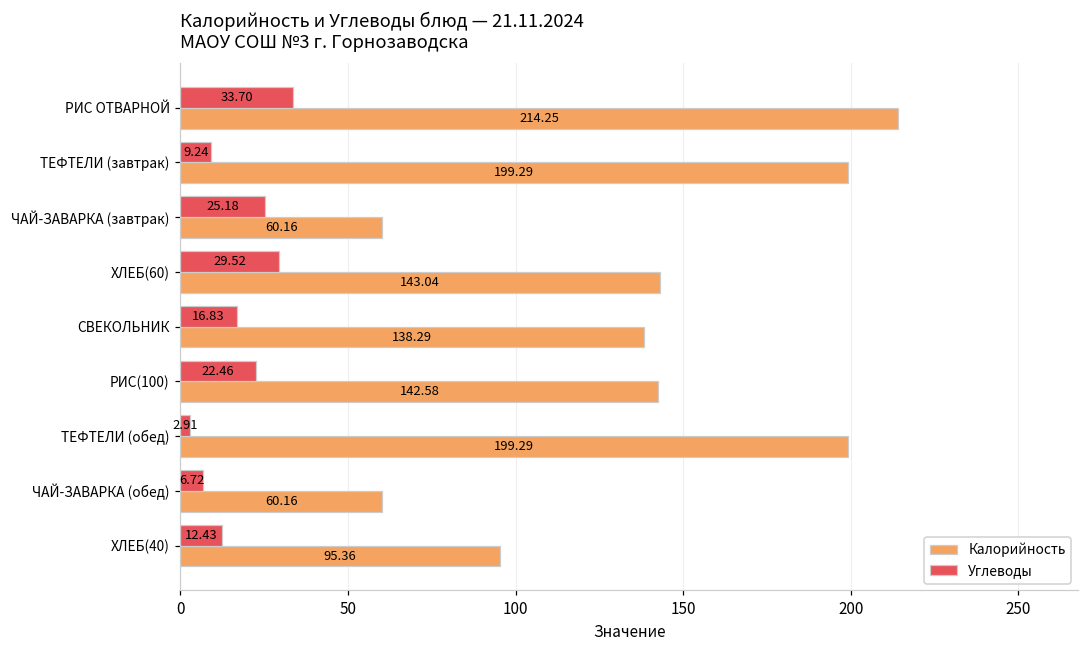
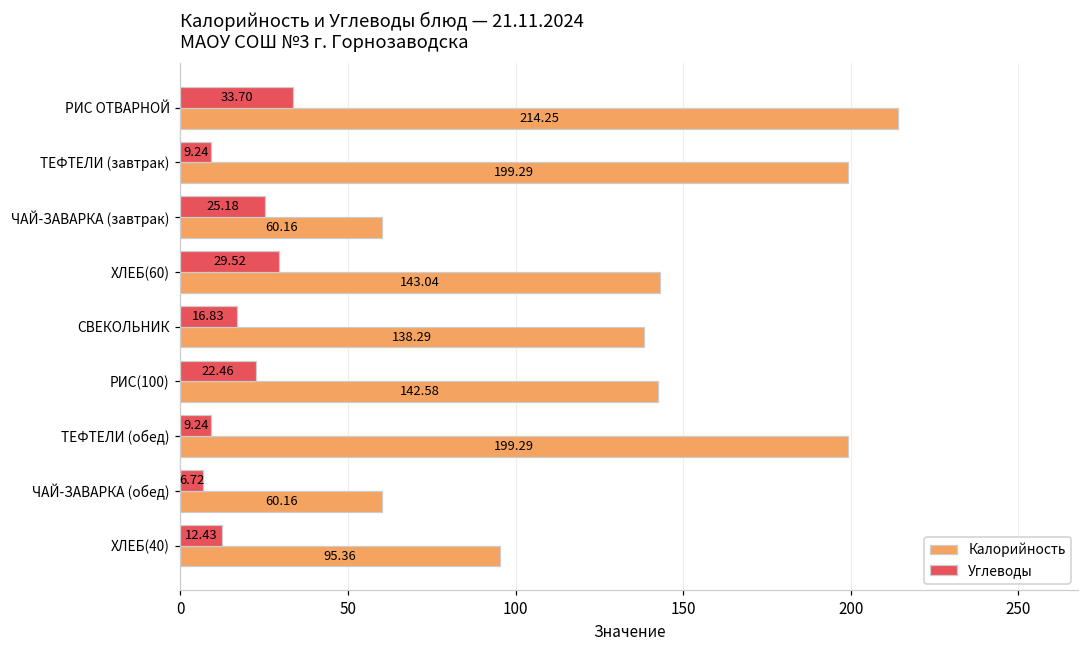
Углеводы, ТЕФТЕЛИ (обед): 2.91 -> 9.24
